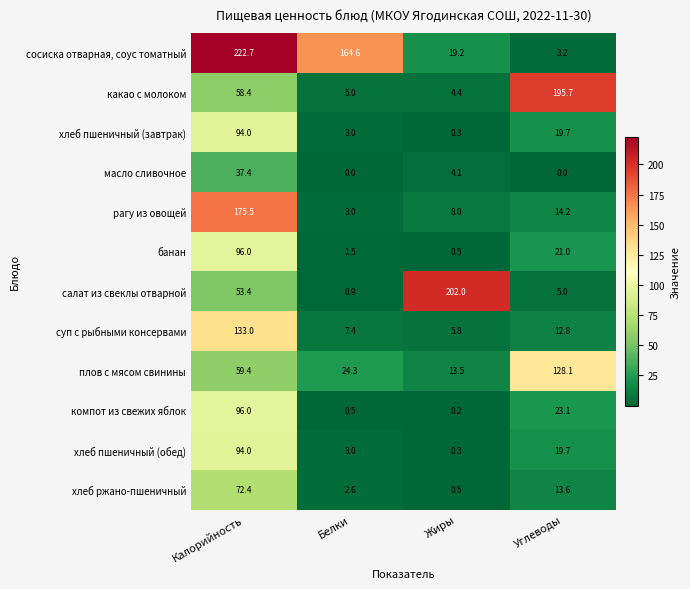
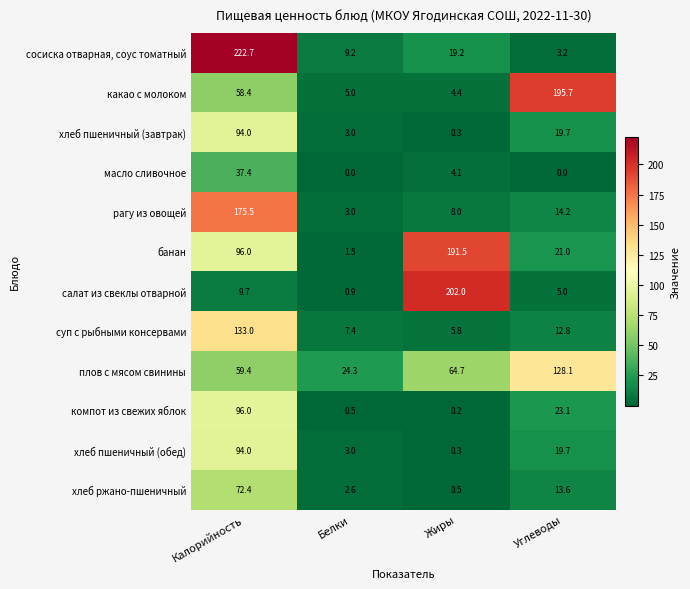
сосиска отварная, соус томатный, Белки: 164.6 -> 9.2
банан, Жиры: 0.5 -> 191.5
салат из свеклы отварной, Калорийность: 53.4 -> 9.7
плов с мясом свинины, Жиры: 13.5 -> 64.7
